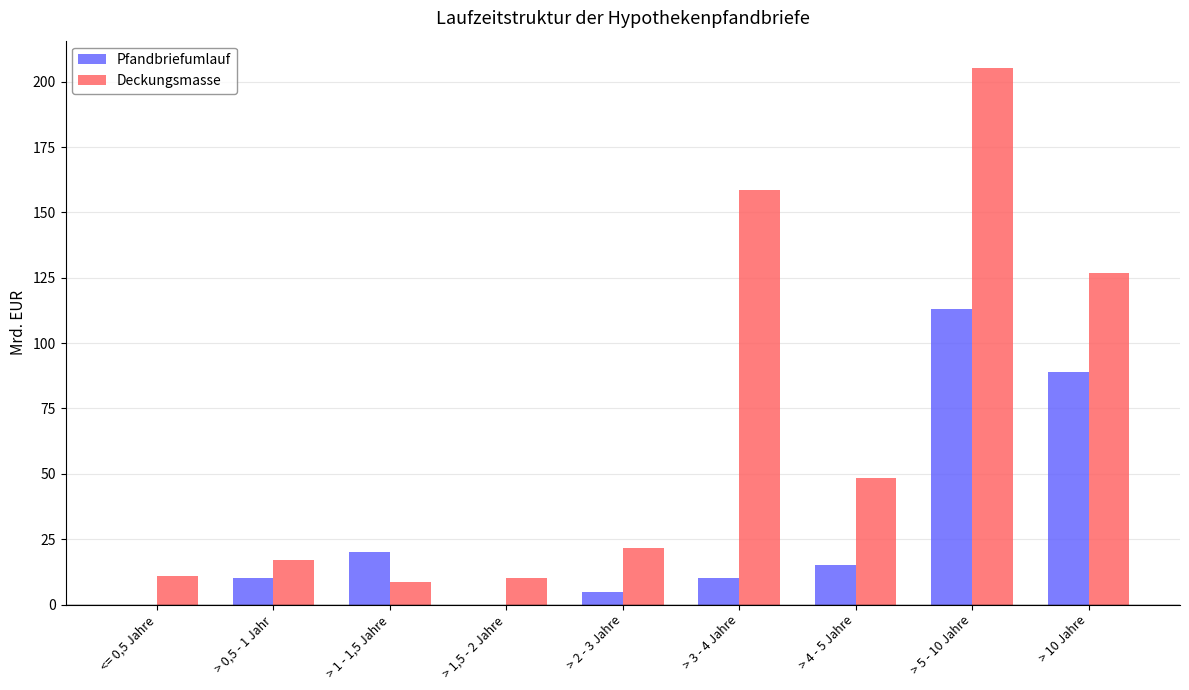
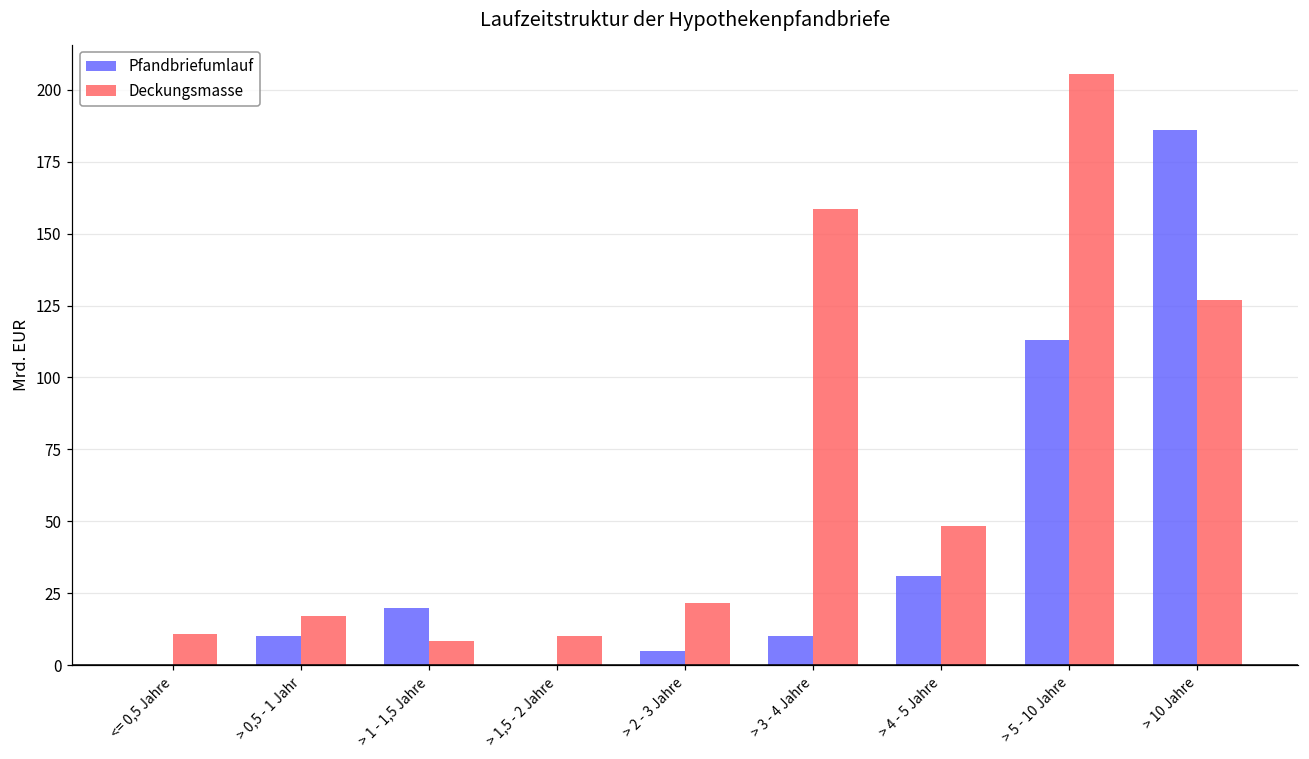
Pfandbriefumlauf, > 4 - 5 Jahre: 15 -> 31
Pfandbriefumlauf, > 10 Jahre: 89 -> 186
